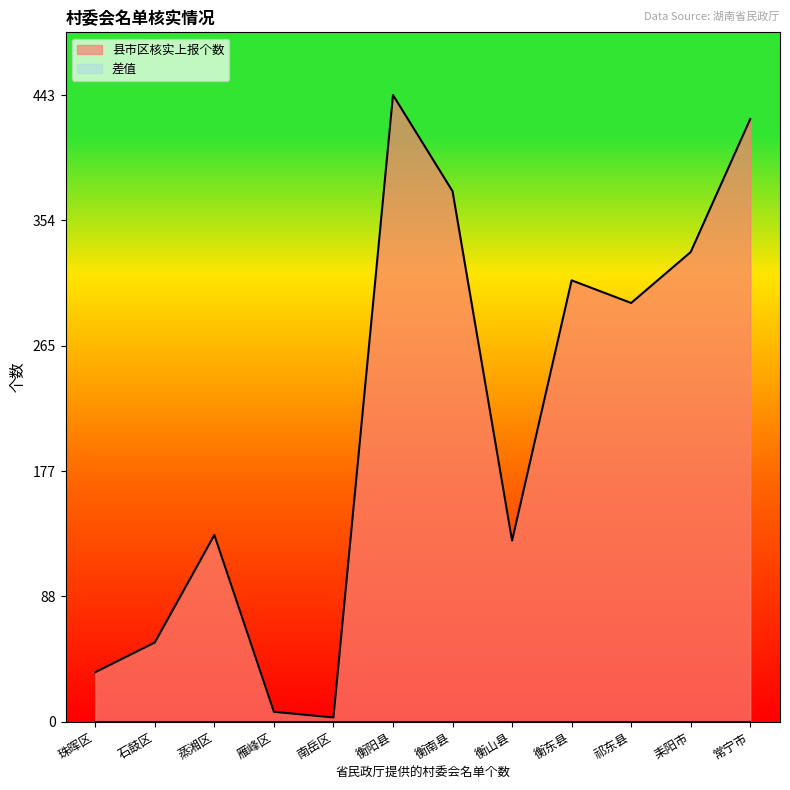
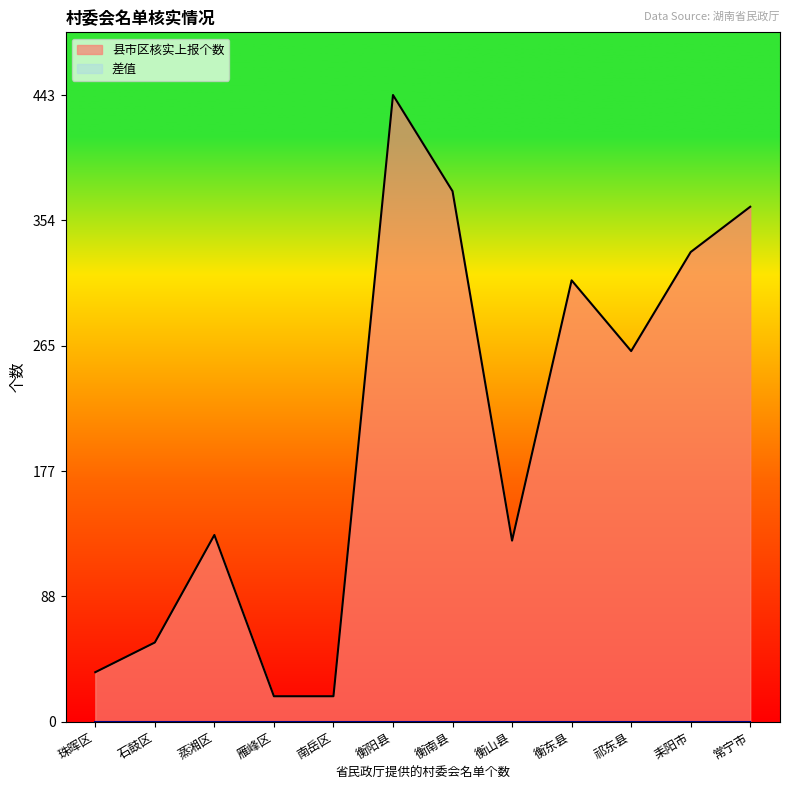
县市区核实上报个数, 雁峰区: 7 -> 18
县市区核实上报个数, 南岳区: 3 -> 18
县市区核实上报个数, 祁东县: 296 -> 262
县市区核实上报个数, 常宁市: 426 -> 364
